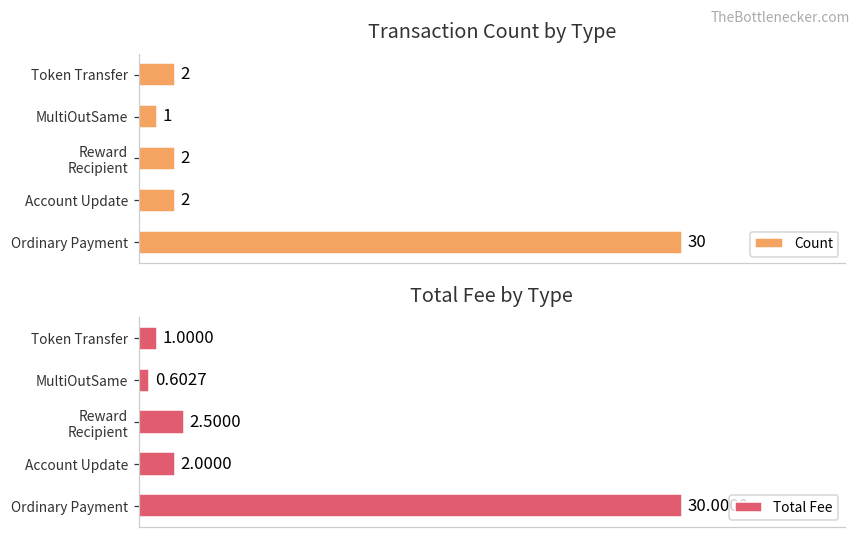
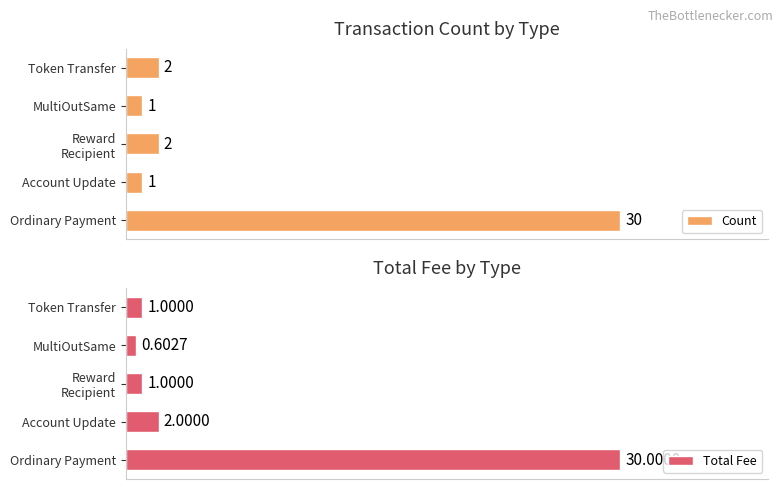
Transaction Count by Type, Account Update: 2 -> 1
Total Fee by Type, Reward Recipient: 2.5000 -> 1.0000
